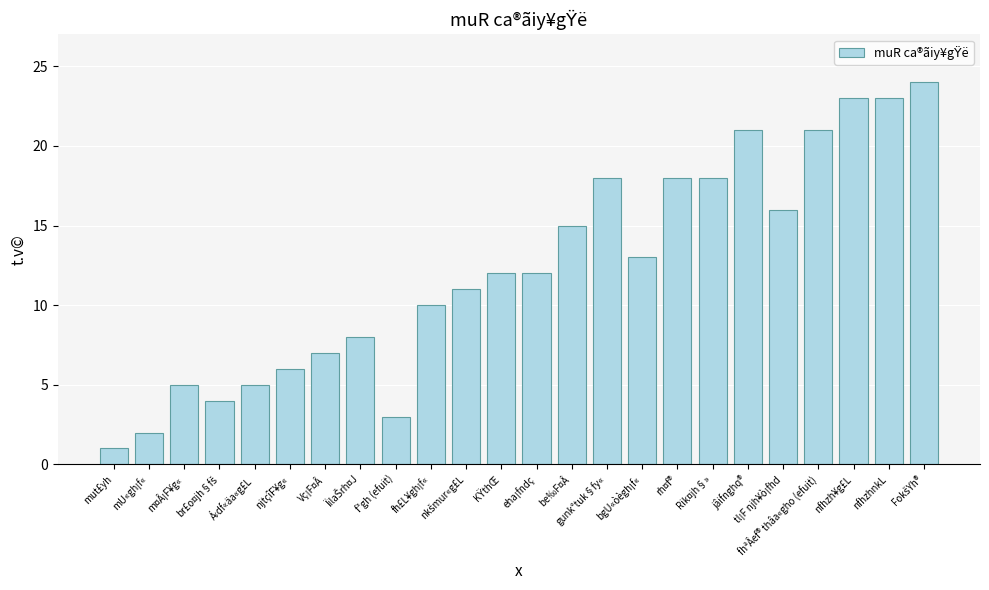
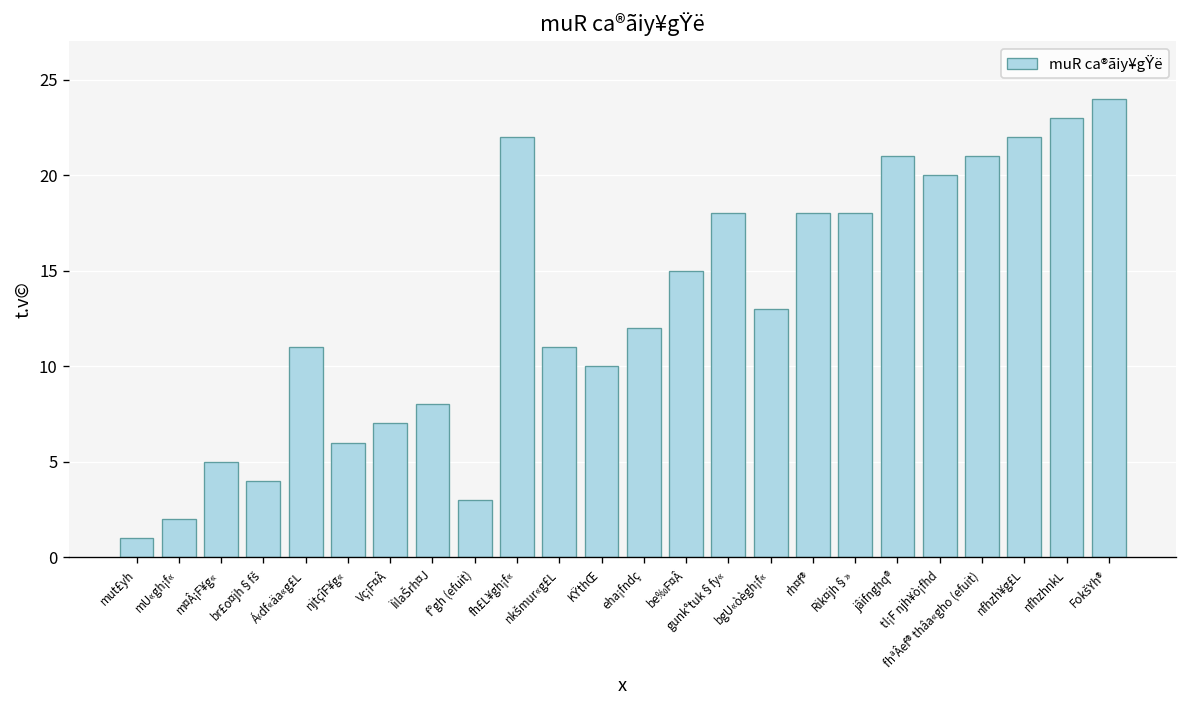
Á‹df«äa«g£L: 5 -> 11
fh£L¥gh¡f«: 10 -> 22
KŸthŒ: 12 -> 10
tl¡F njh¥ò¡fhd: 16 -> 20
nfhzh¥g£L: 23 -> 22
